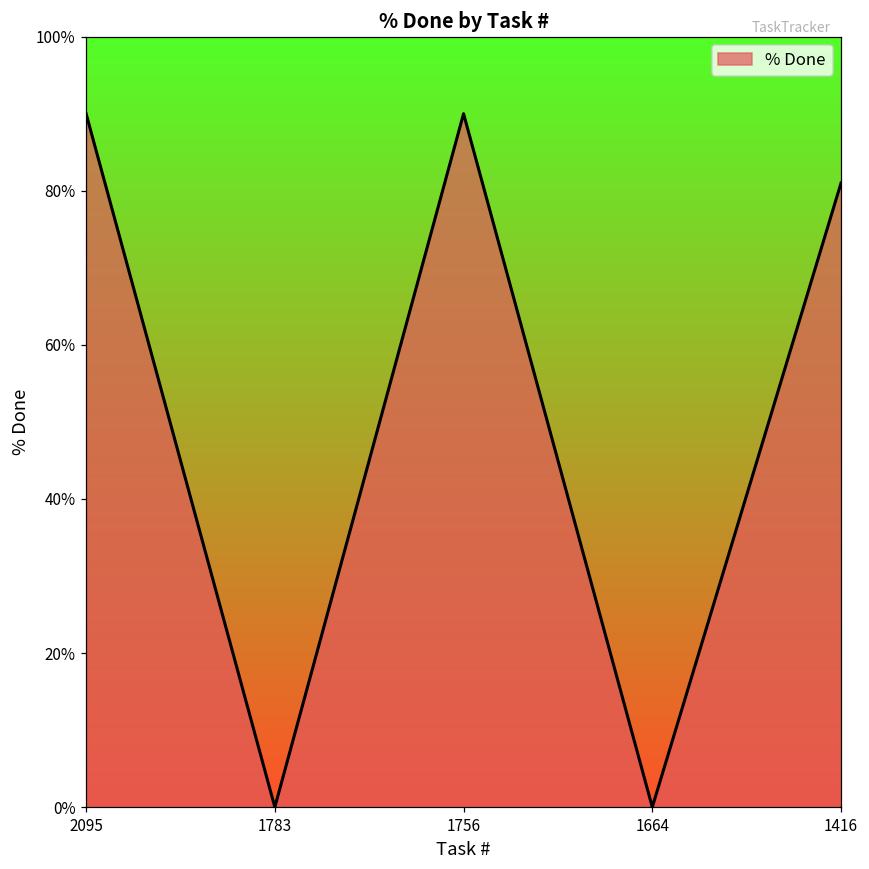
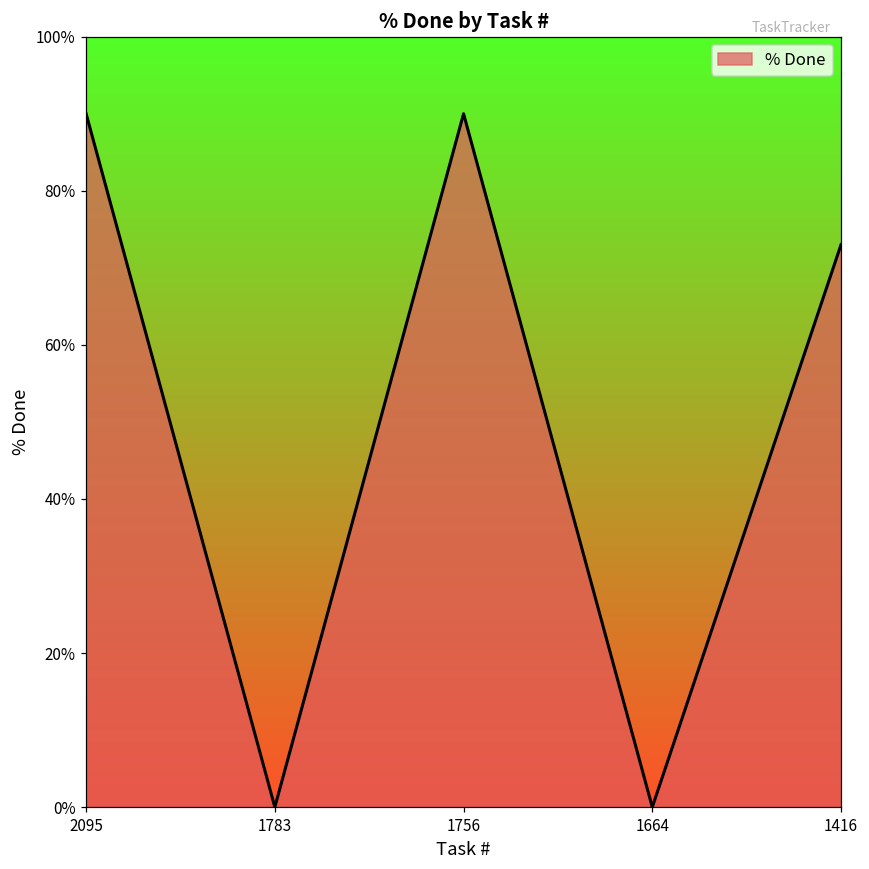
1416: 81% -> 73%
